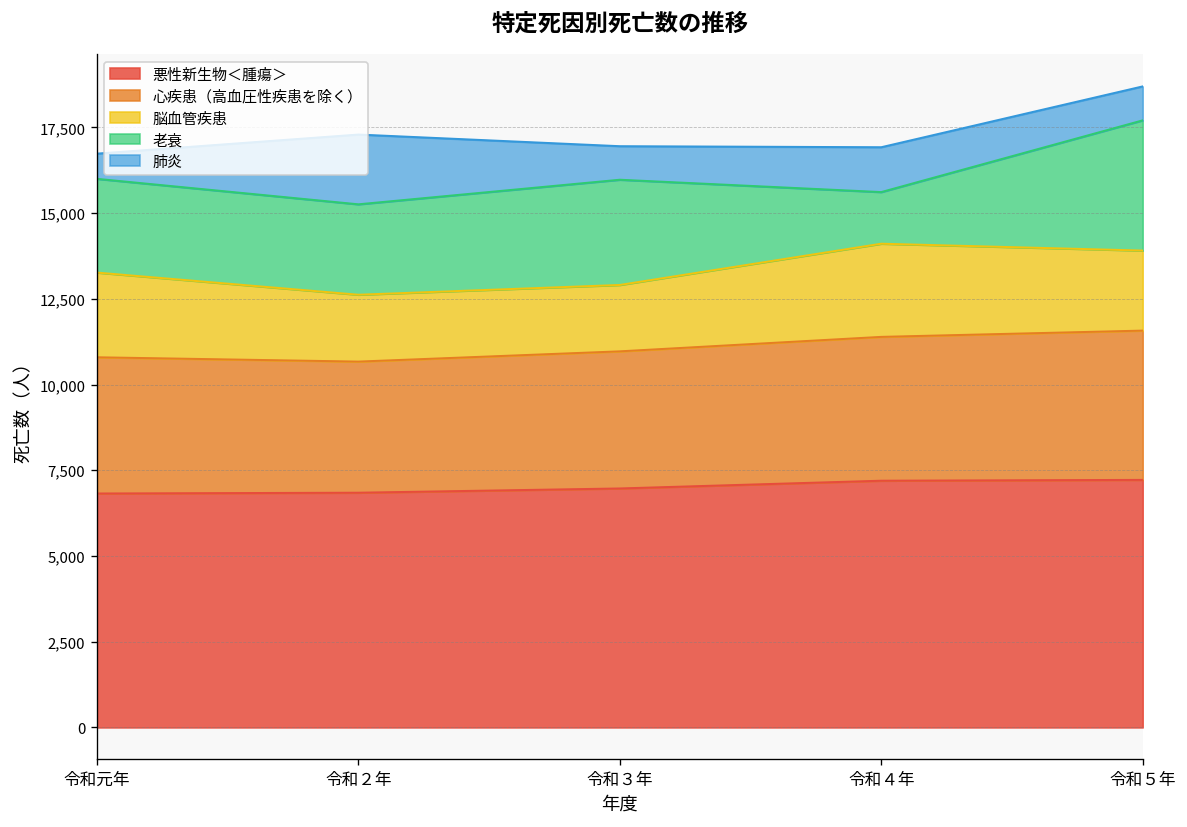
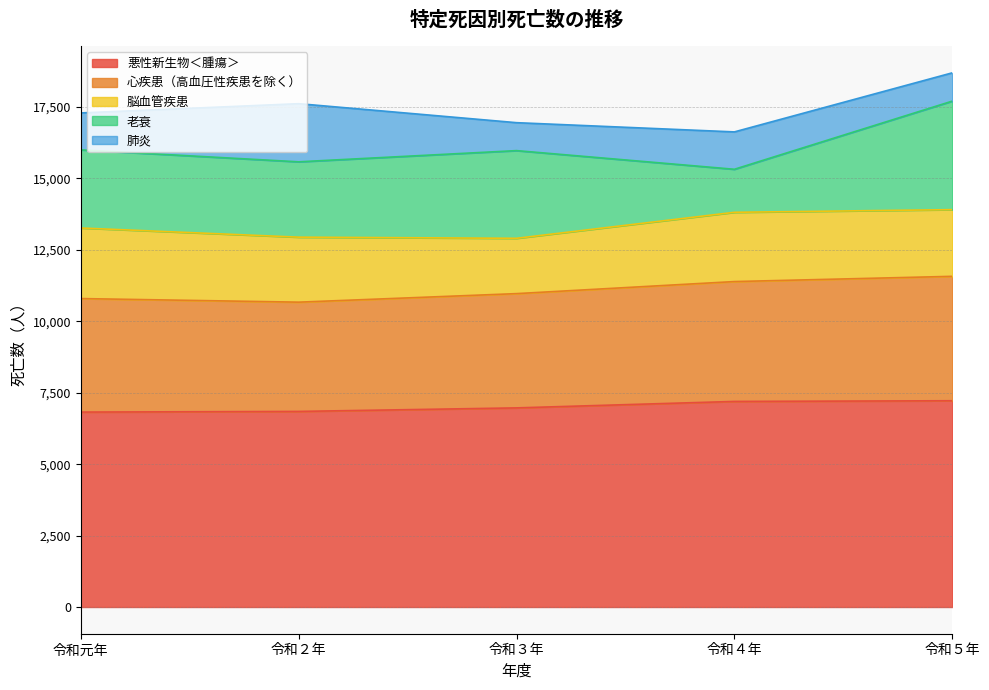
肺炎, 令和元年: 700 -> 1,300
脳血管疾患, 令和２年: 2,000 -> 2,300
脳血管疾患, 令和４年: 2,700 -> 2,400
